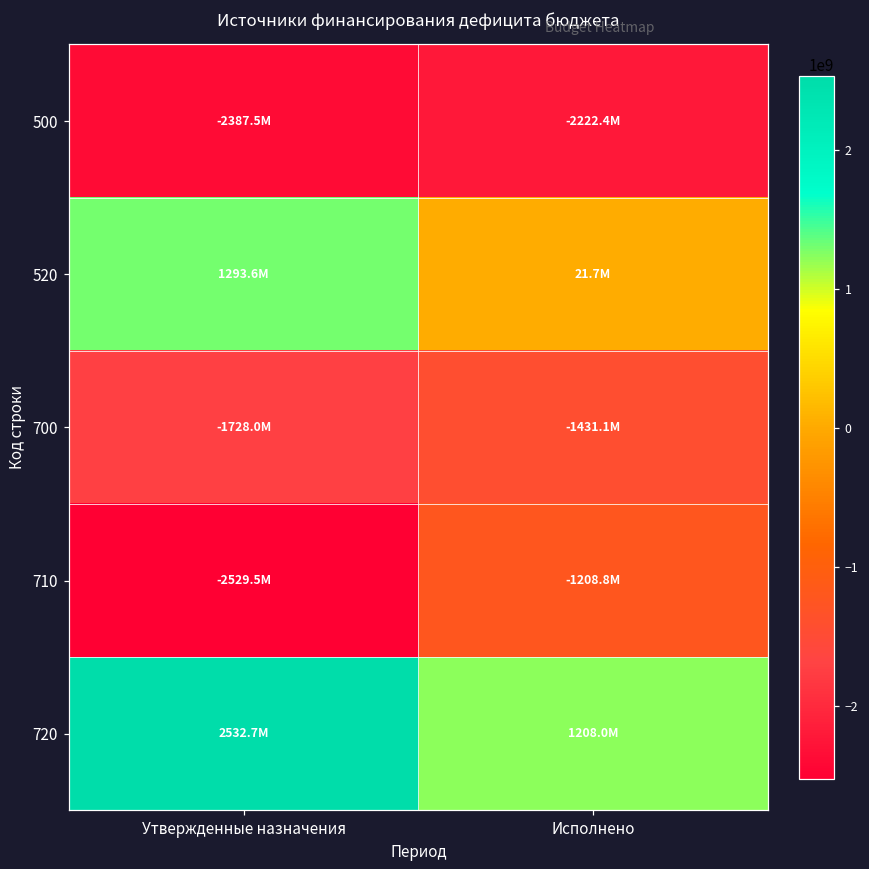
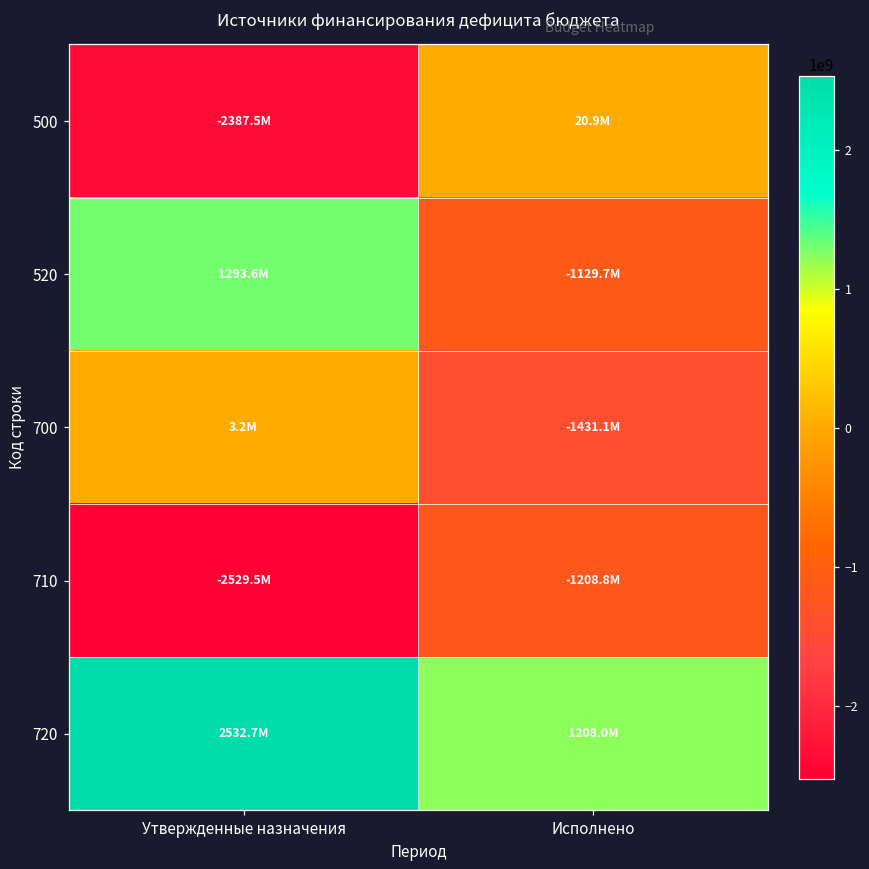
500, Исполнено: -2222.4M -> 20.9M
520, Исполнено: 21.7M -> -1129.7M
700, Утвержденные назначения: -1728.0M -> 3.2M
